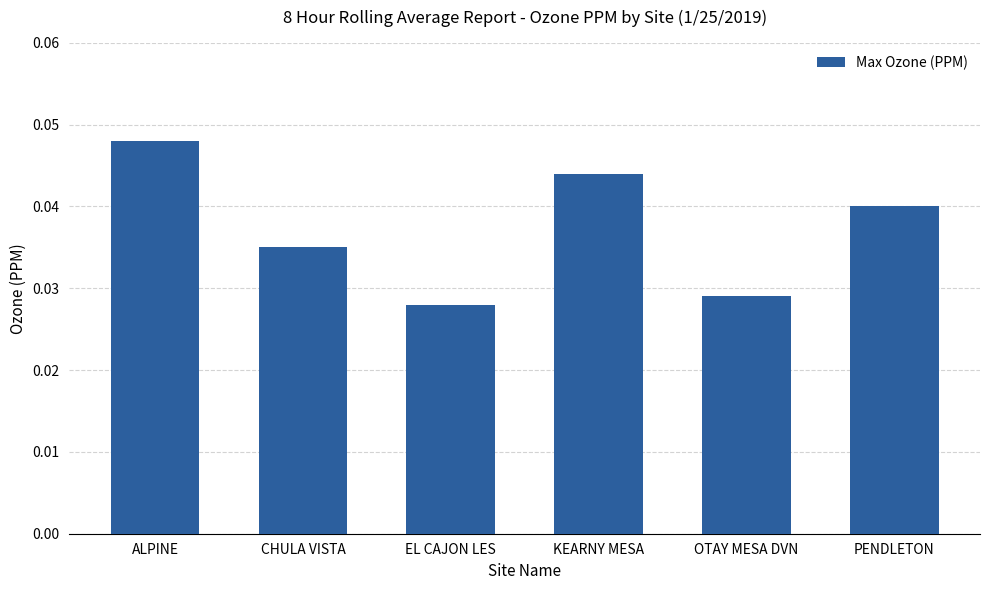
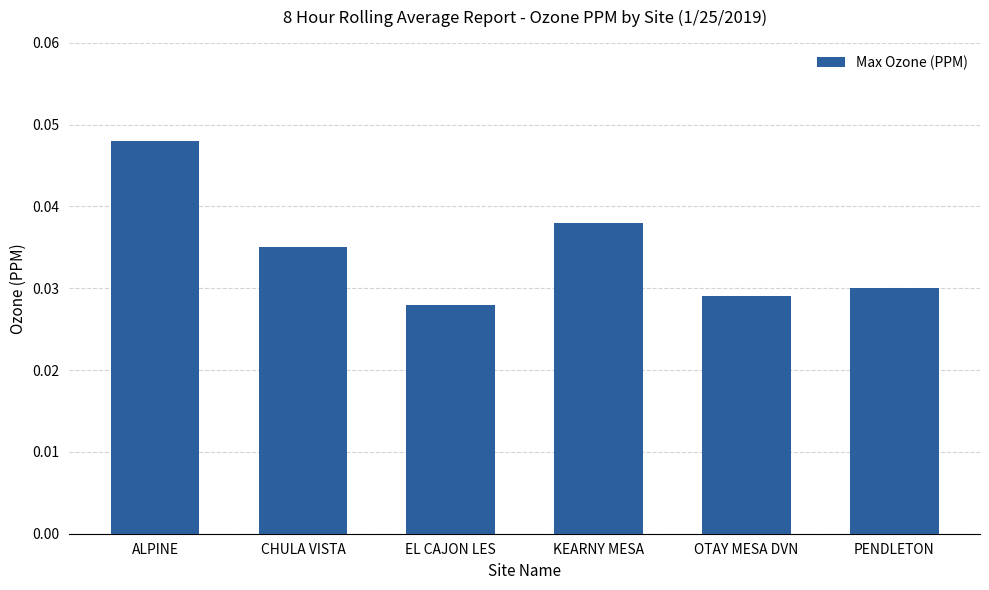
KEARNY MESA: 0.044 -> 0.038
PENDLETON: 0.04 -> 0.03
